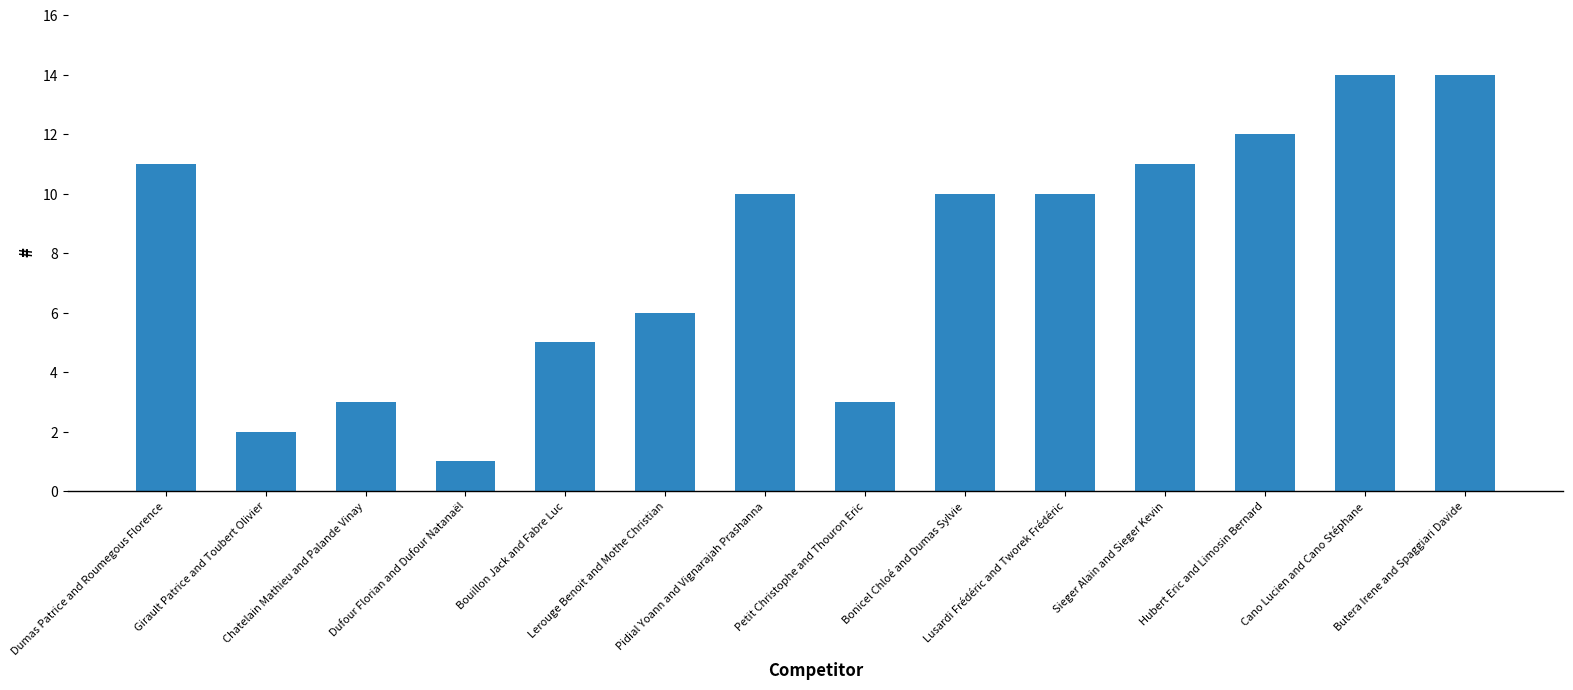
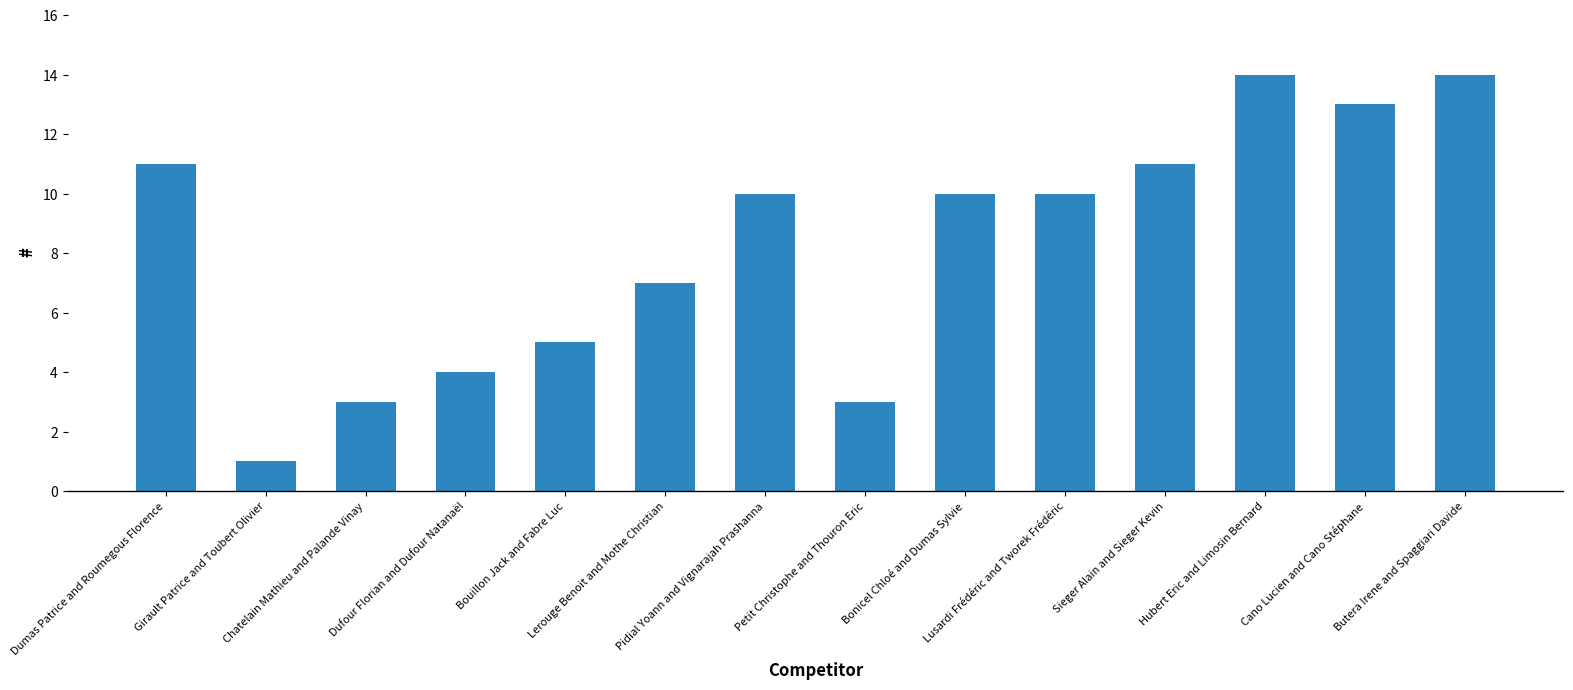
Girault Patrice and Toubert Olivier: 2 -> 1
Dufour Florian and Dufour Natanaël: 1 -> 4
Lerouge Benoit and Mothe Christian: 6 -> 7
Hubert Eric and Limosin Bernard: 12 -> 14
Cano Lucien and Cano Stéphane: 14 -> 13
